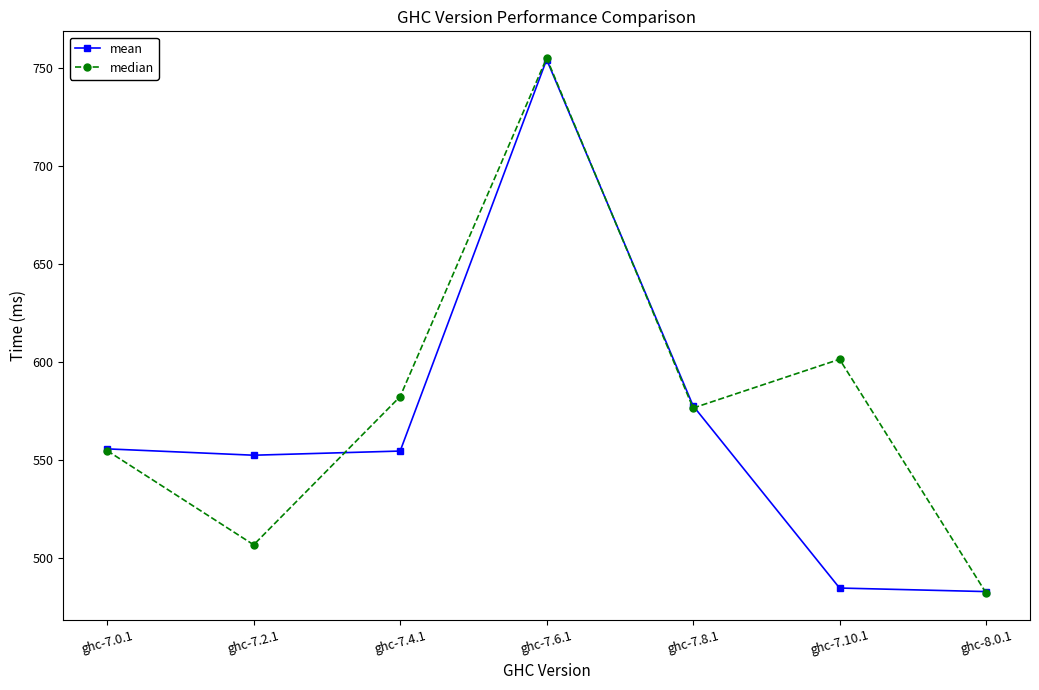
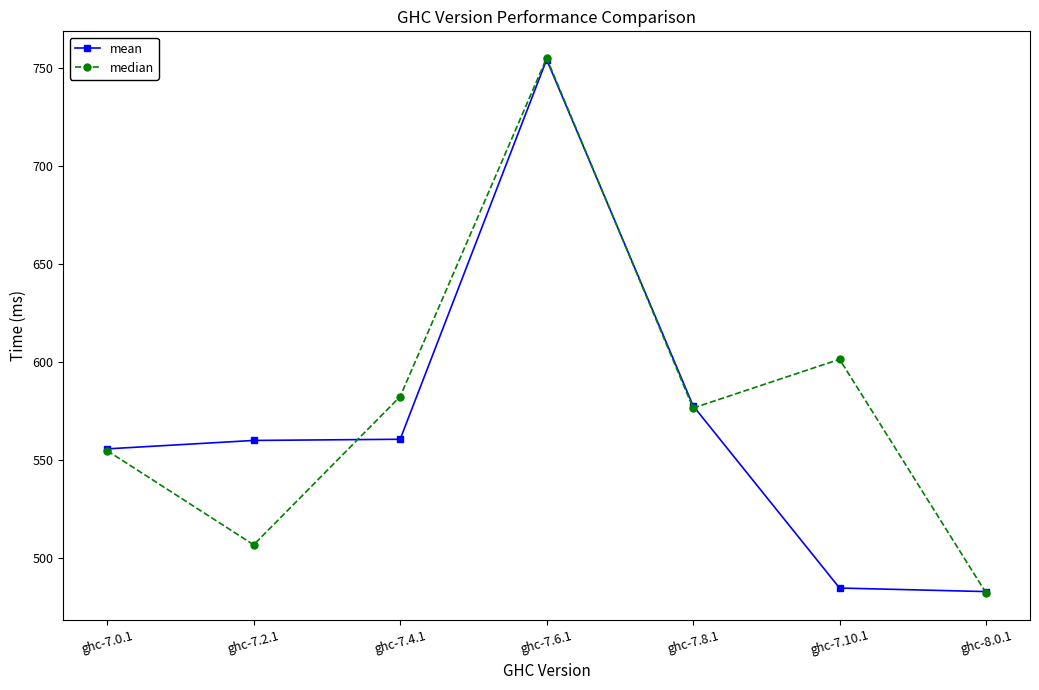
mean, ghc-7.2.1: 552 -> 560
mean, ghc-7.4.1: 555 -> 561
